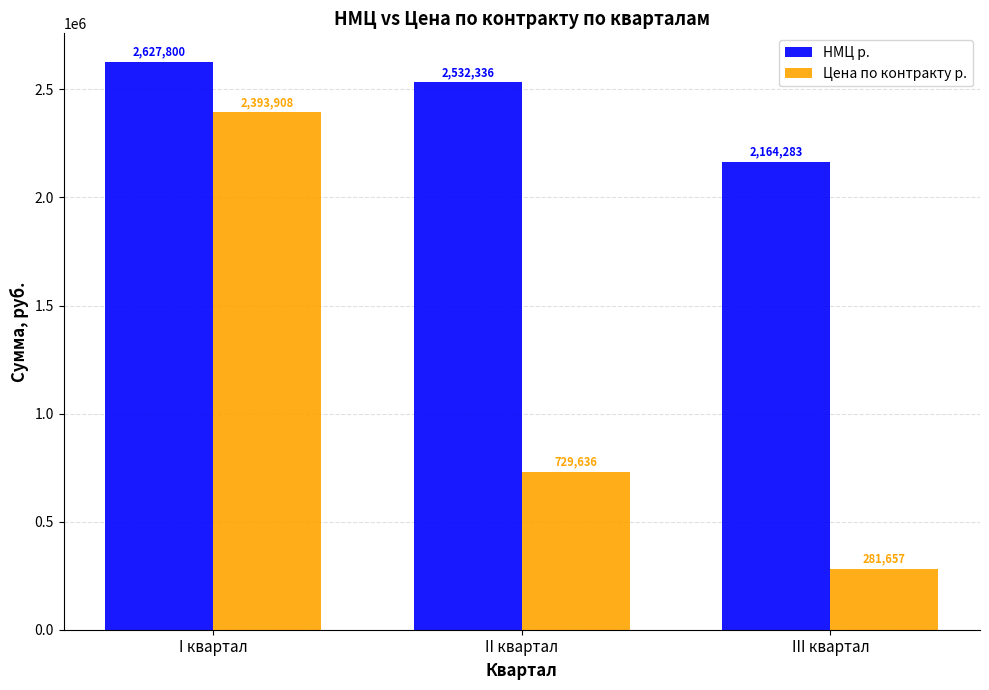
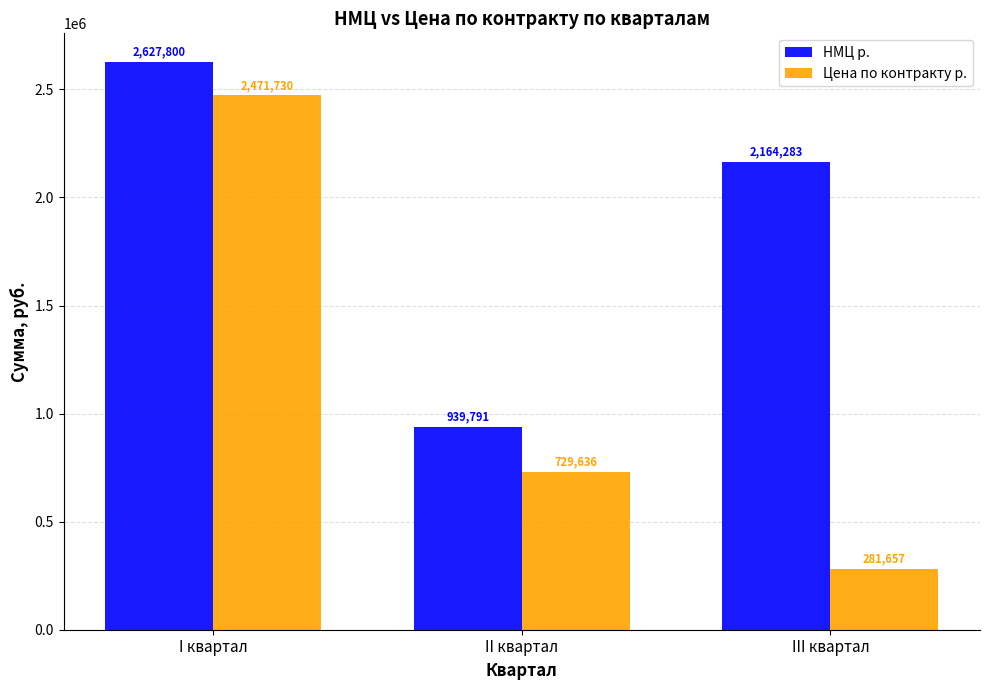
Цена по контракту р., I квартал: 2,393,908 -> 2,471,730
НМЦ р., II квартал: 2,532,336 -> 939,791
